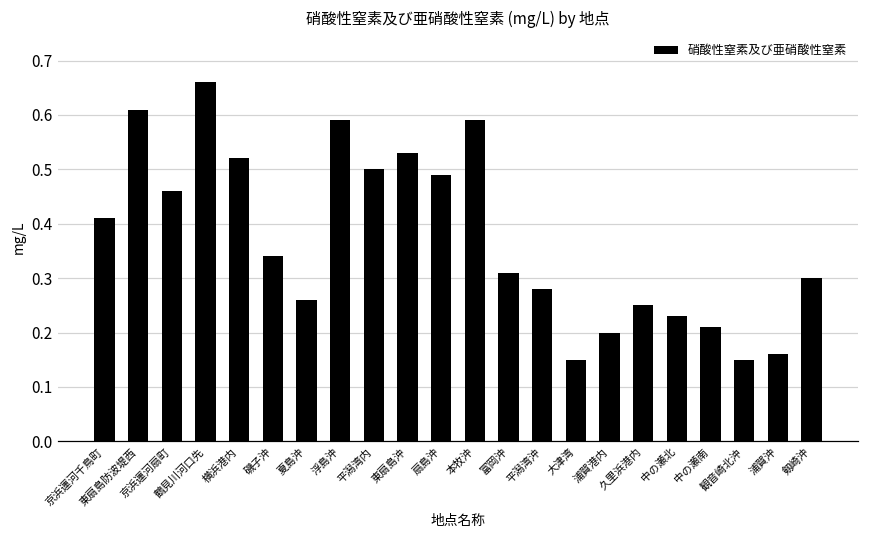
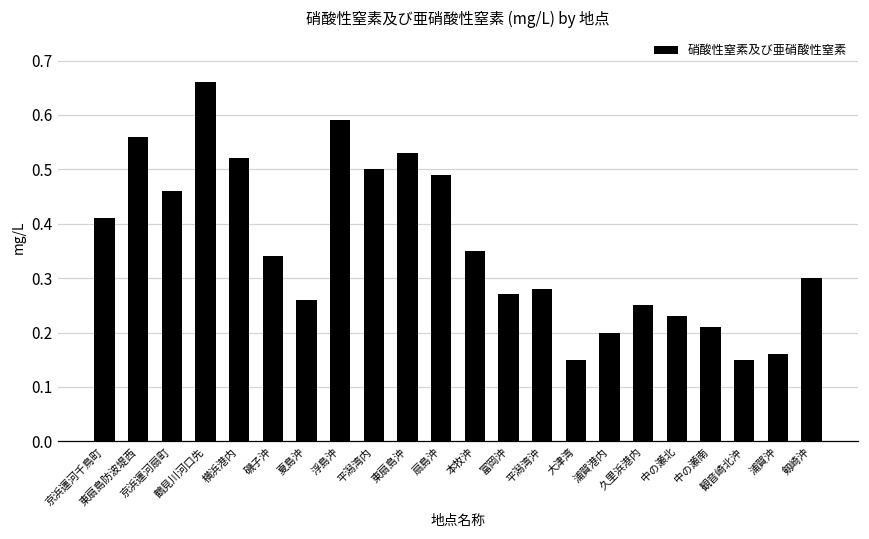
東扇島防波堤西: 0.61 -> 0.56
本牧沖: 0.59 -> 0.35
富岡沖: 0.31 -> 0.27
